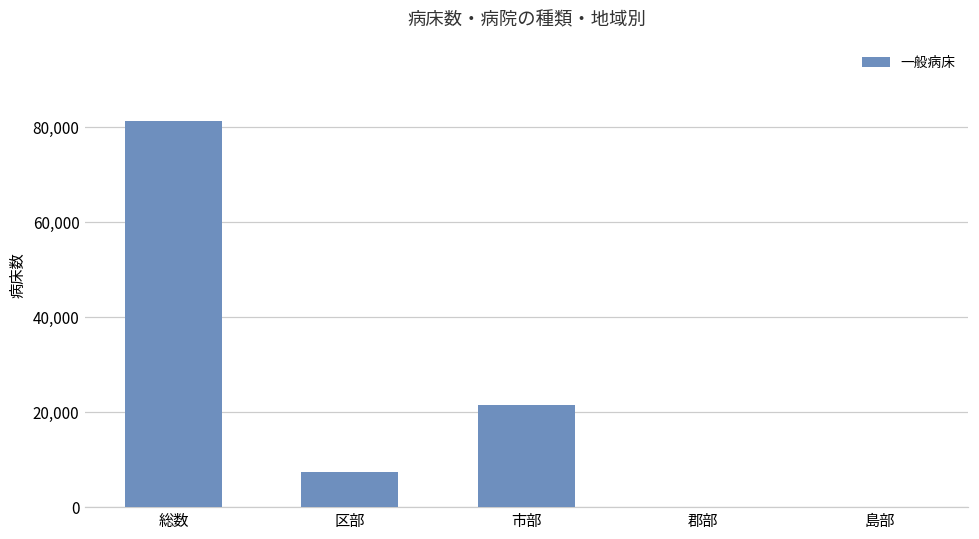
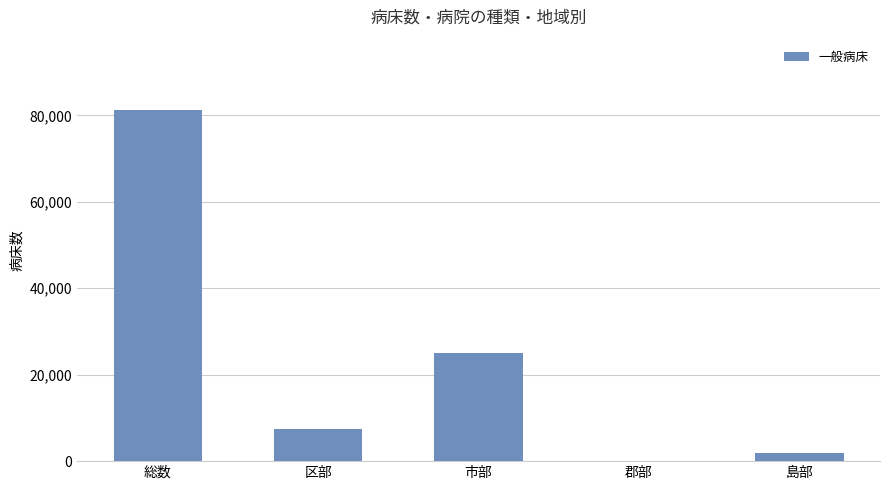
市部: 22,000 -> 25,000
島部: 0 -> 2,000
